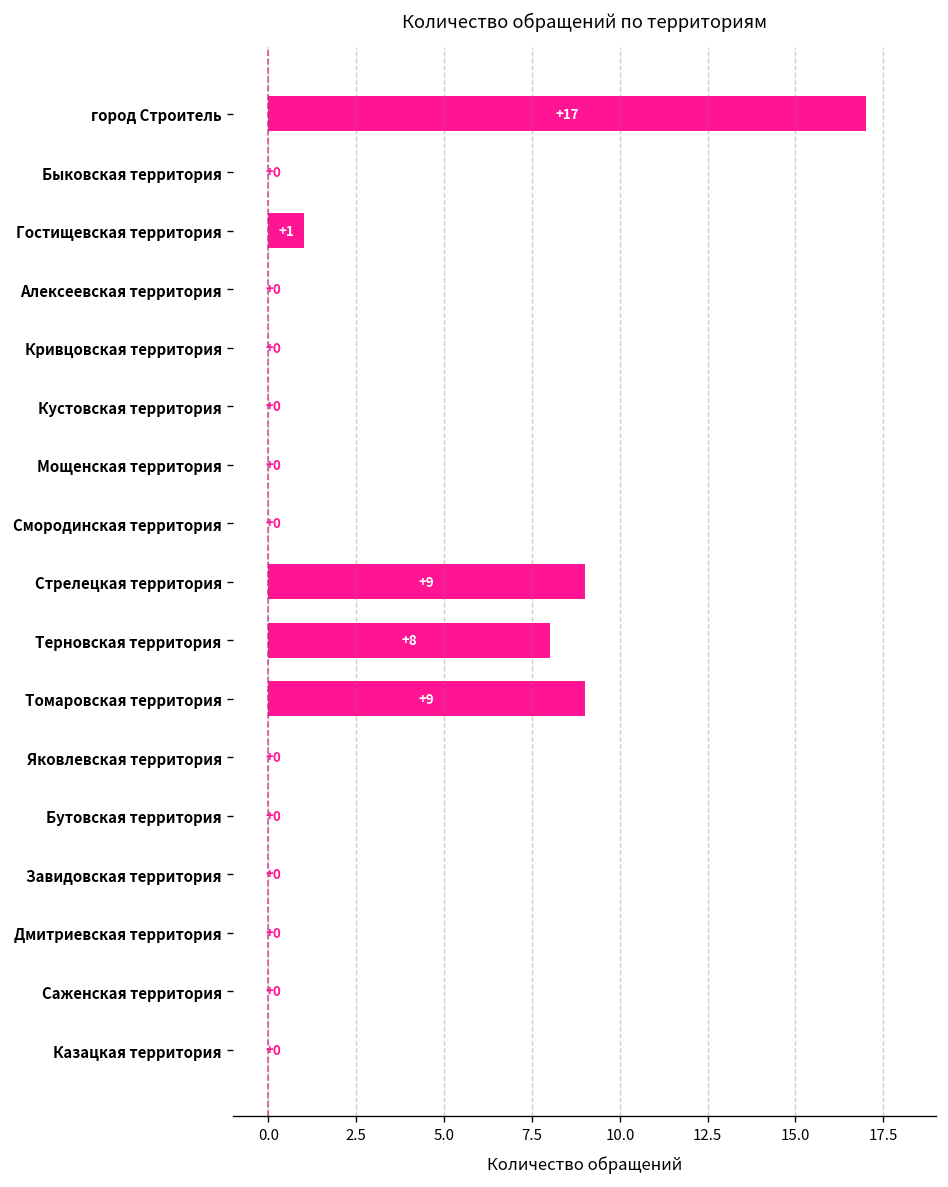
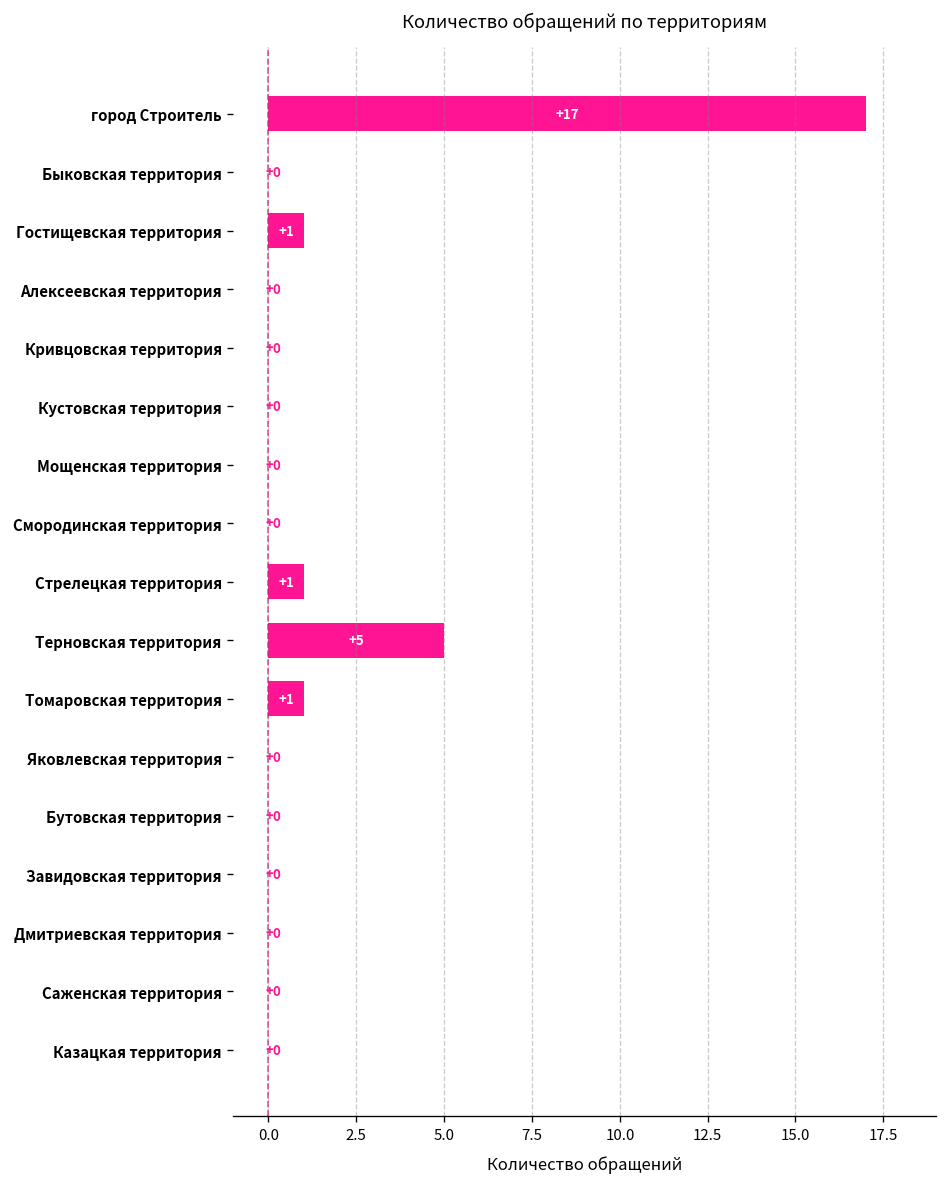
Стрелецкая территория: +9 -> +1
Терновская территория: +8 -> +5
Томаровская территория: +9 -> +1
